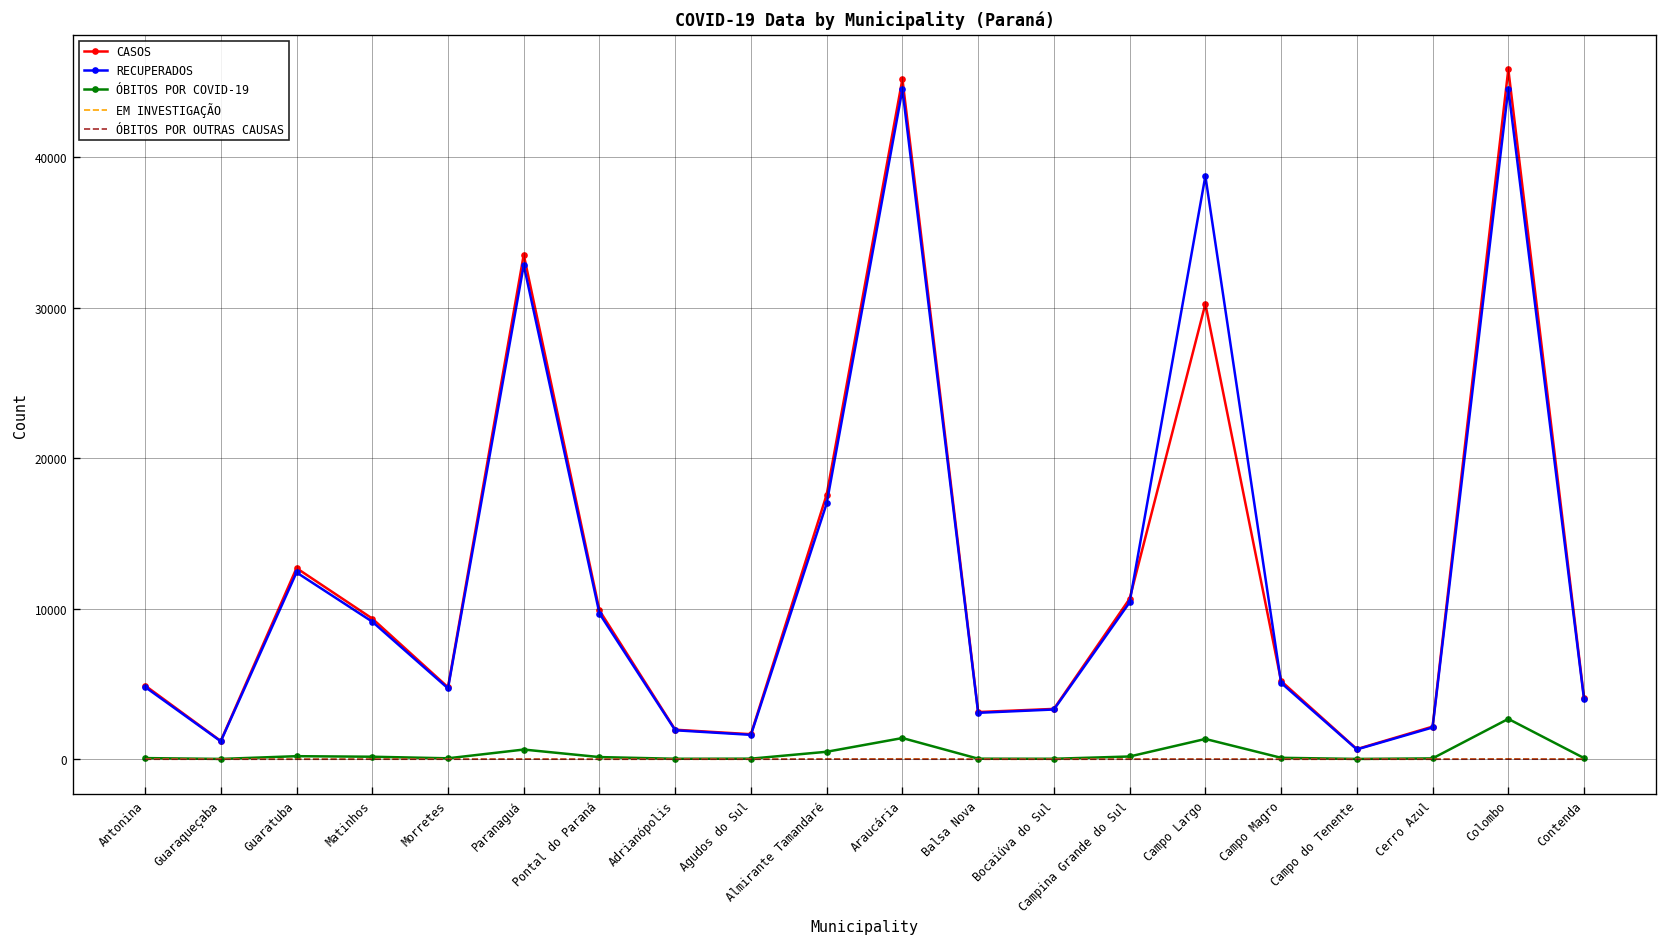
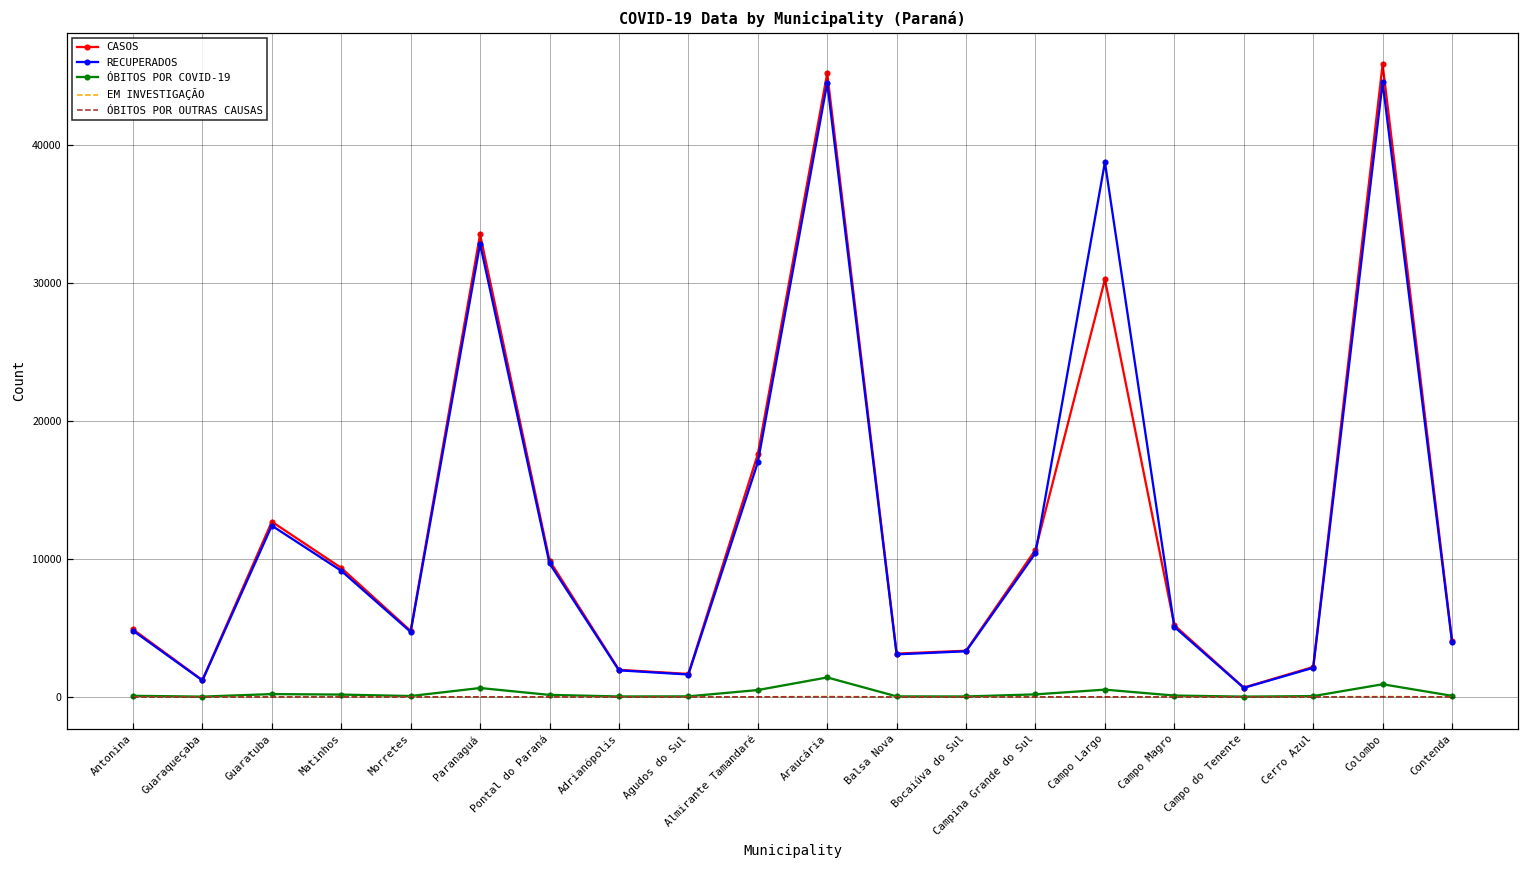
ÓBITOS POR COVID-19, Campo Largo: 1300 -> 500
ÓBITOS POR COVID-19, Colombo: 2700 -> 900
